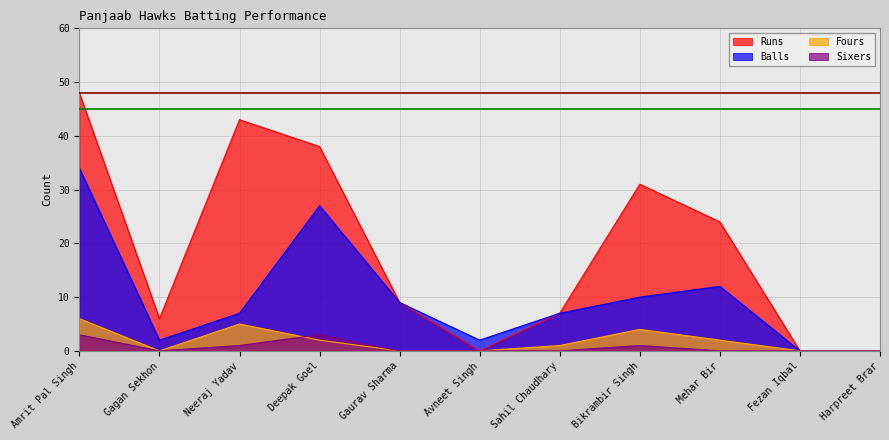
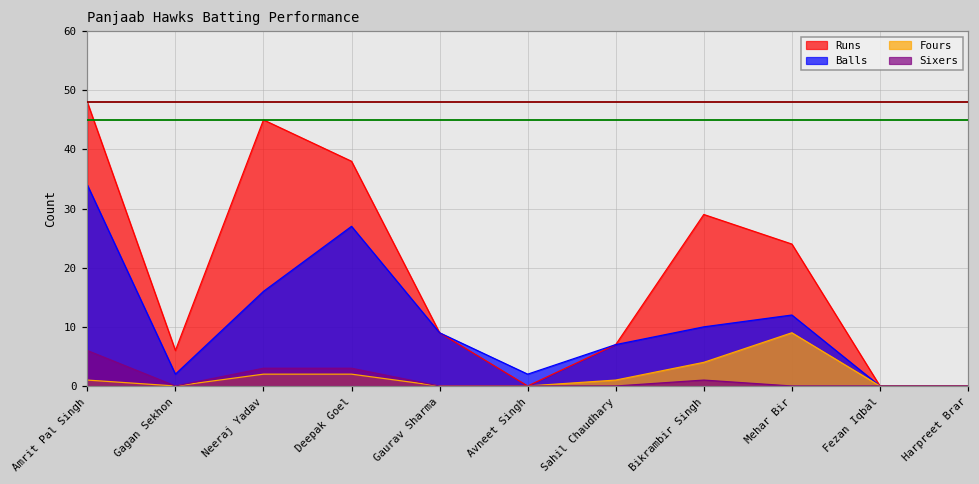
Fours, Amrit Pal Singh: 6 -> 1
Sixers, Amrit Pal Singh: 3 -> 6
Runs, Neeraj Yadav: 43 -> 45
Balls, Neeraj Yadav: 7 -> 16
Fours, Neeraj Yadav: 5 -> 2
Sixers, Neeraj Yadav: 1 -> 3
Runs, Bikrambir Singh: 31 -> 29
Fours, Mehar Bir: 2 -> 9
